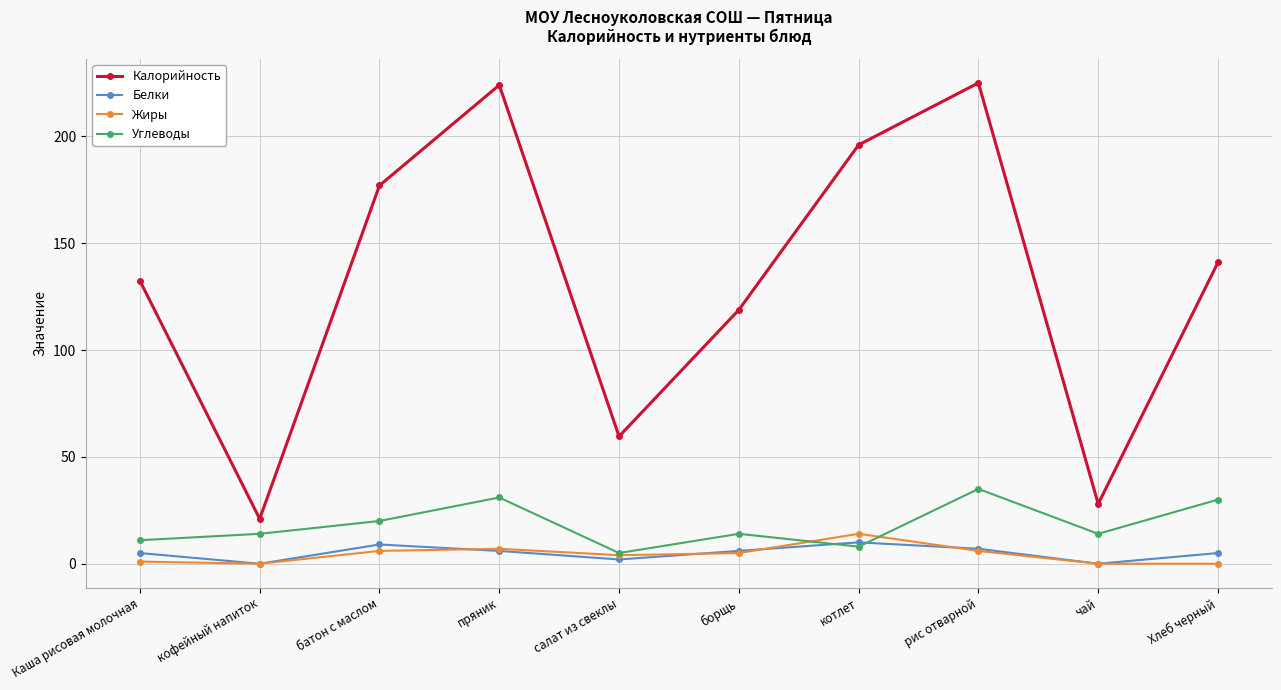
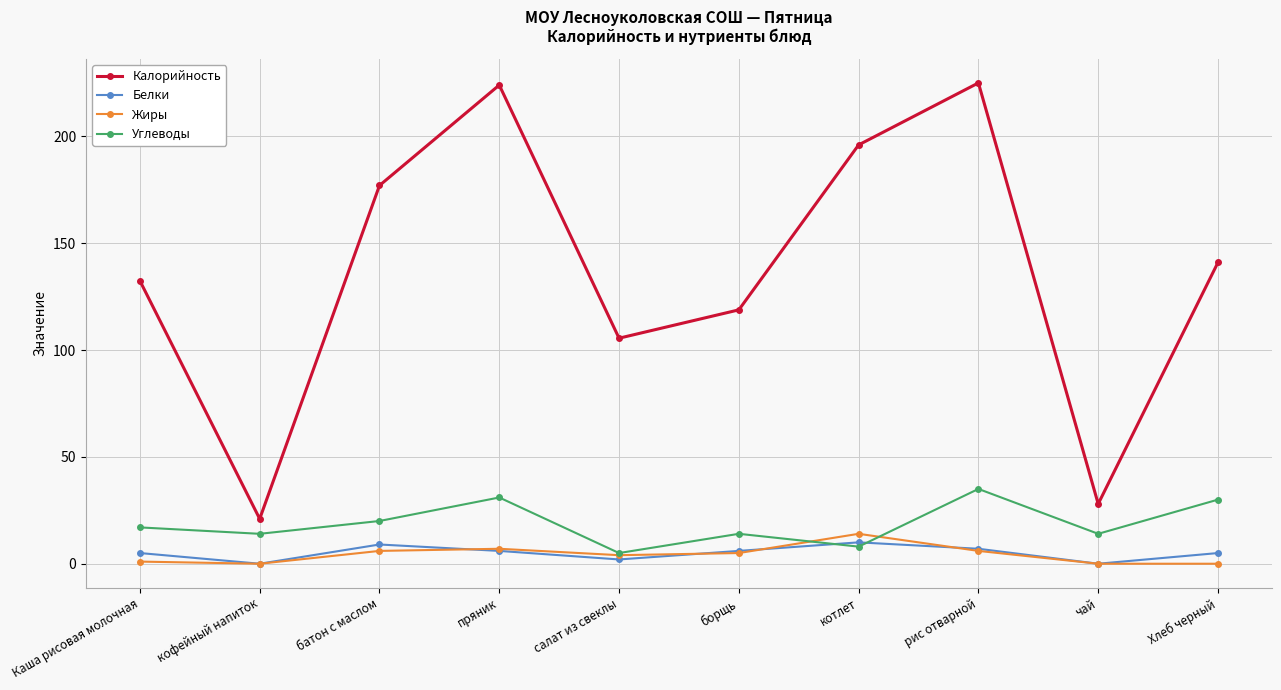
Углеводы, Каша рисовая молочная: 11 -> 17
Калорийность, салат из свеклы: 60 -> 106
